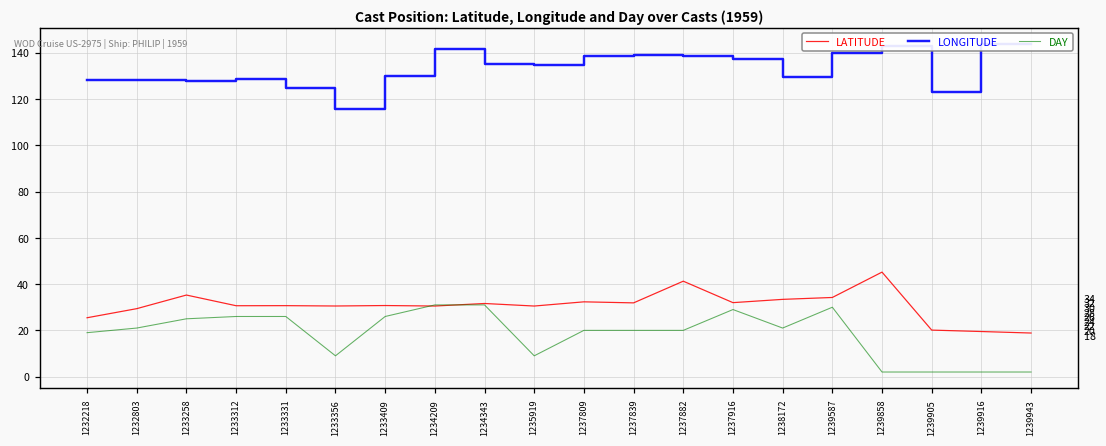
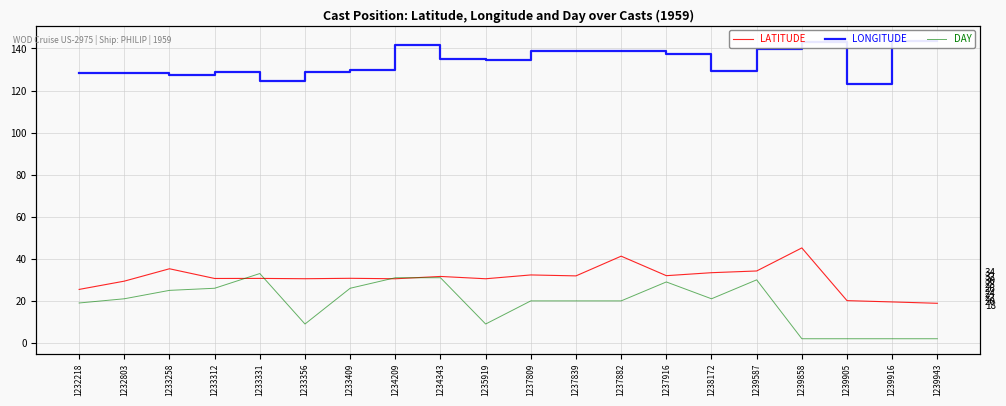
DAY, 1233331: 26 -> 33
LONGITUDE, 1233356: 116 -> 129
